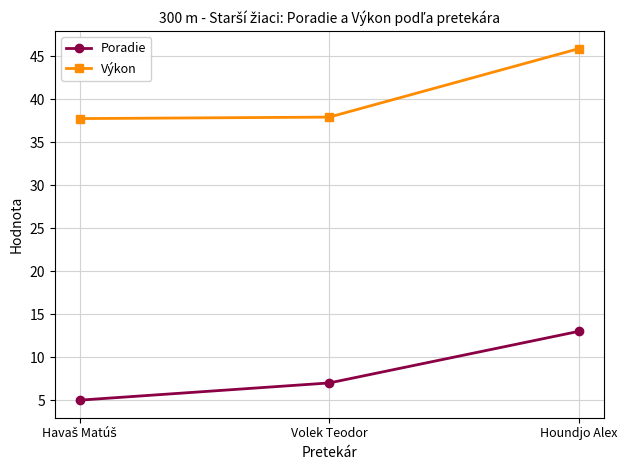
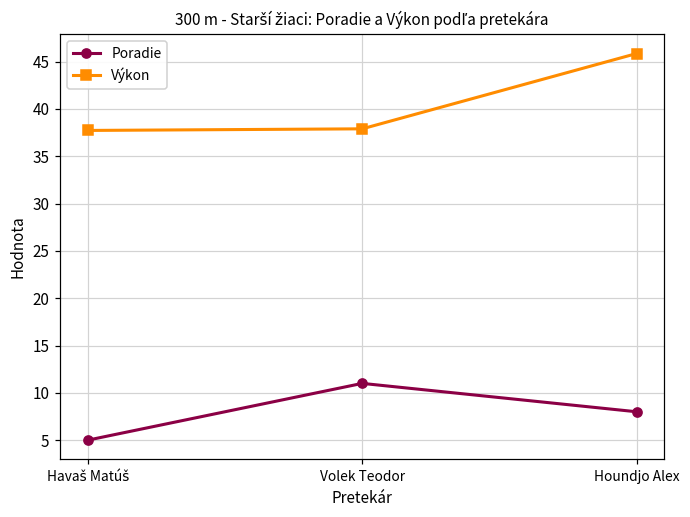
Poradie, Volek Teodor: 7 -> 11
Poradie, Houndjo Alex: 13 -> 8
